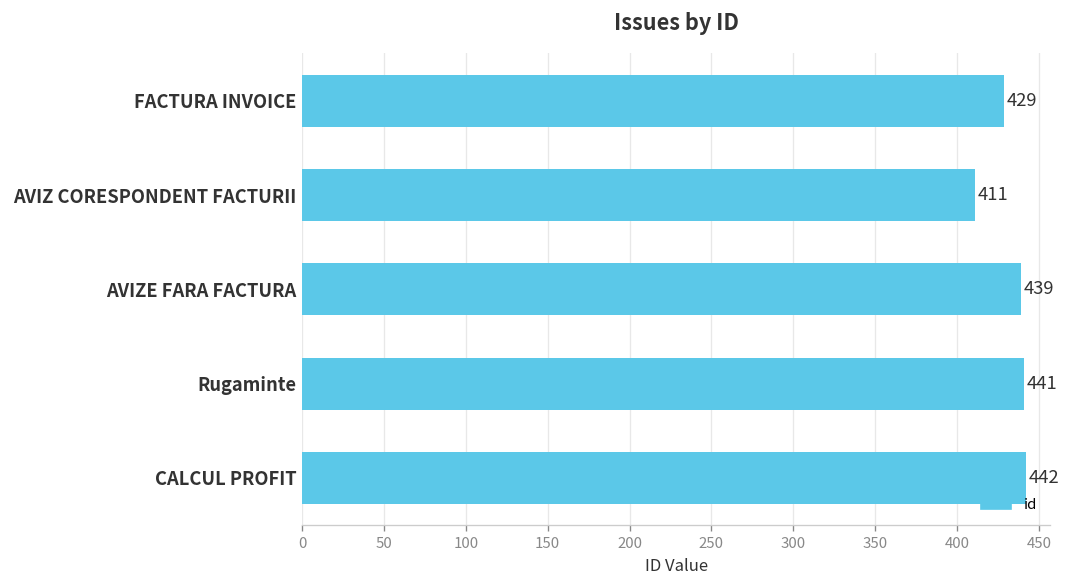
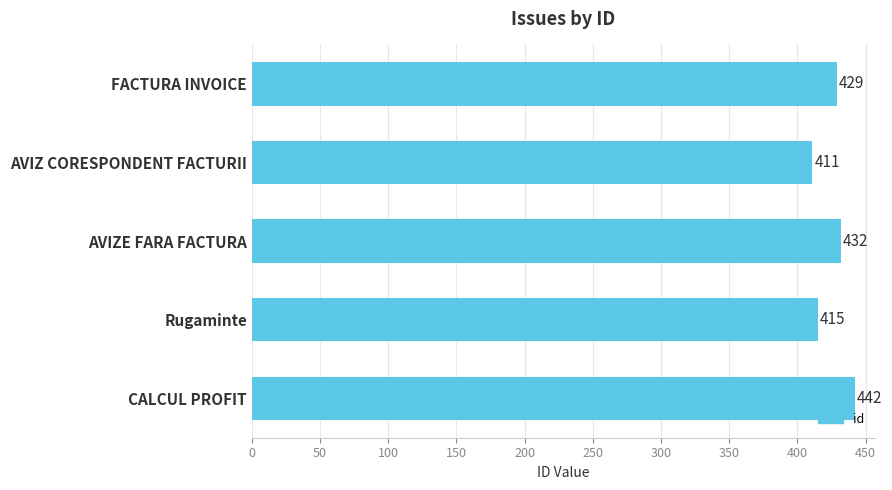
AVIZE FARA FACTURA: 439 -> 432
Rugaminte: 441 -> 415
